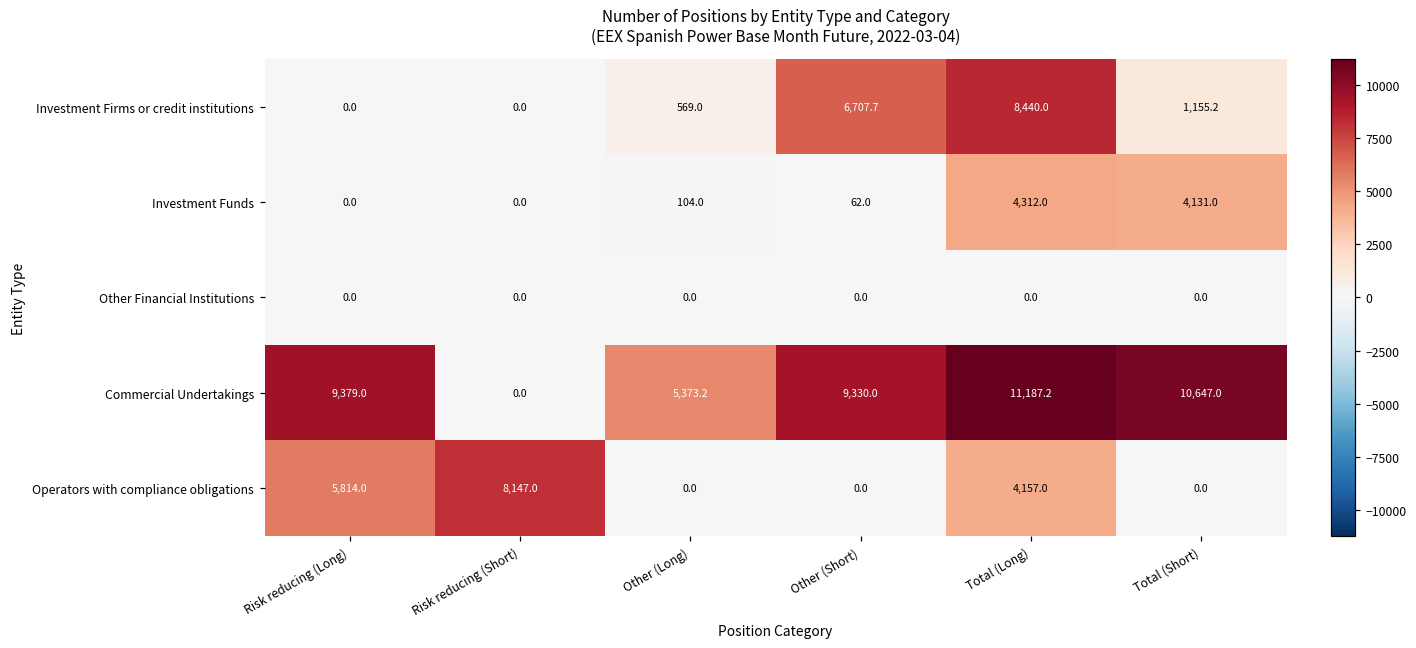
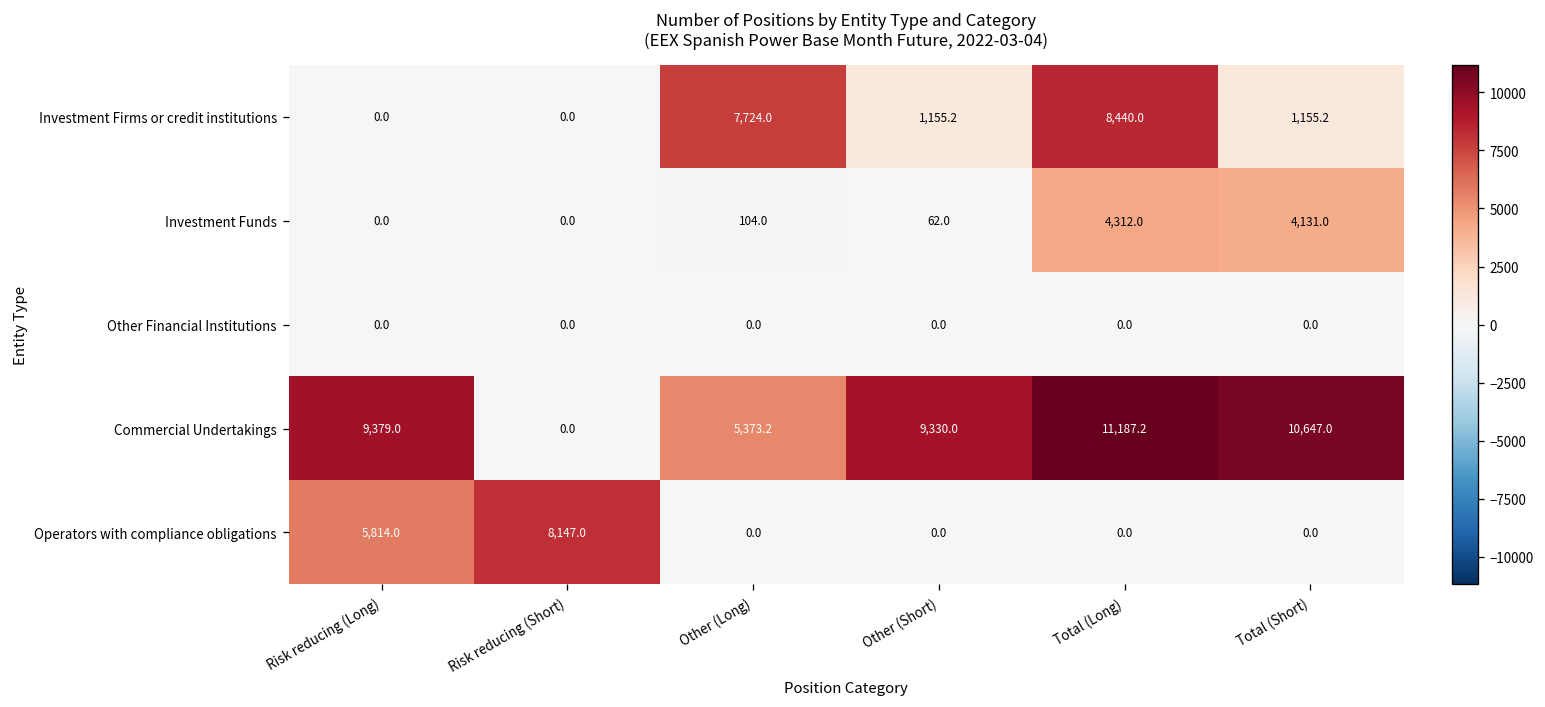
Investment Firms or credit institutions, Other (Long): 569.0 -> 7,724.0
Investment Firms or credit institutions, Other (Short): 6,707.7 -> 1,155.2
Operators with compliance obligations, Total (Long): 4,157.0 -> 0.0
